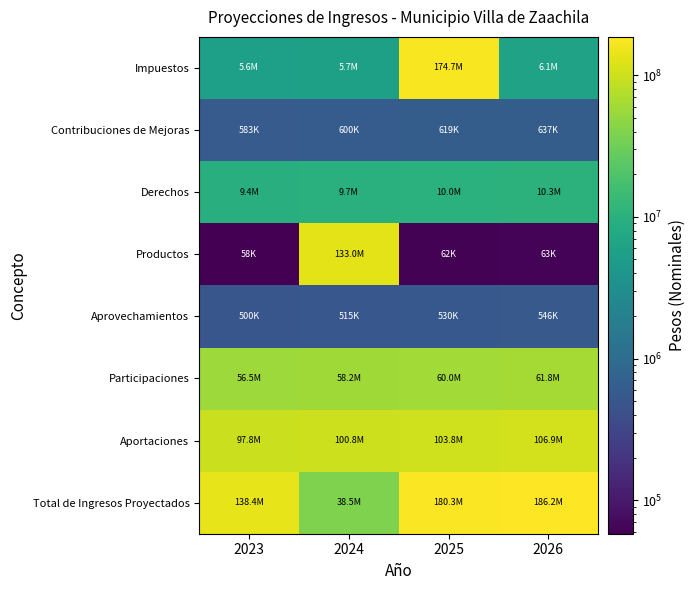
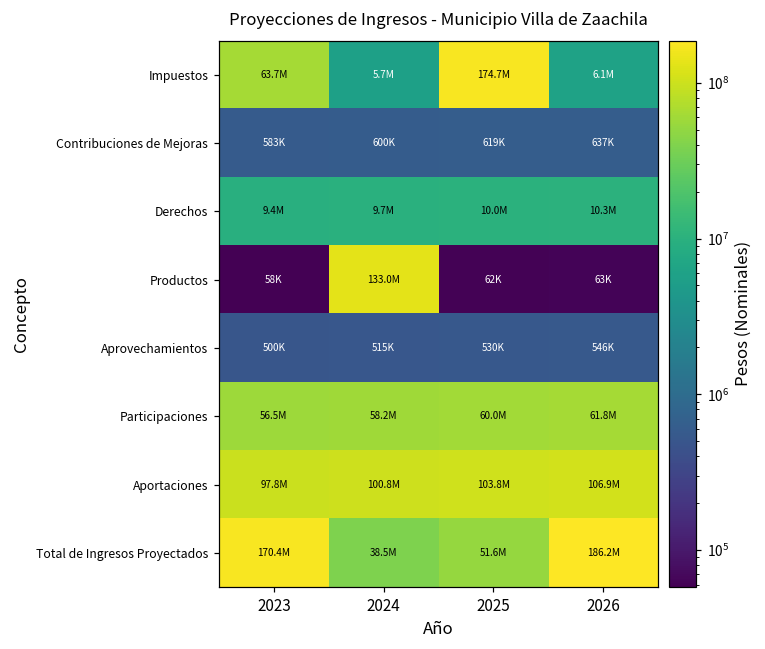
Impuestos, 2023: 5.6M -> 63.7M
Total de Ingresos Proyectados, 2023: 138.4M -> 170.4M
Total de Ingresos Proyectados, 2025: 180.3M -> 51.6M
